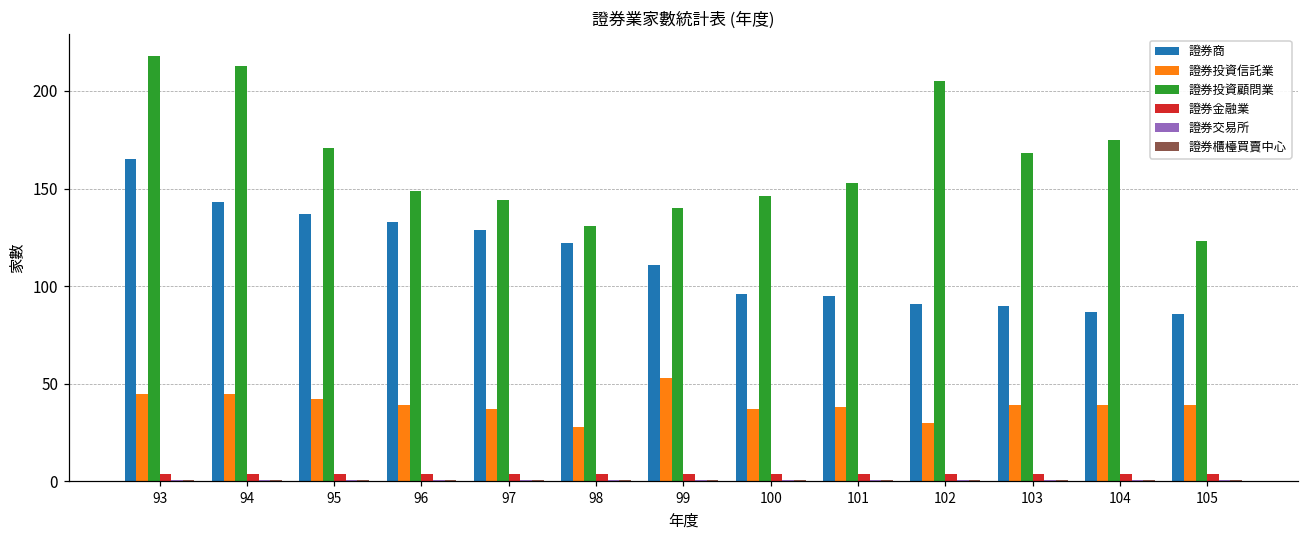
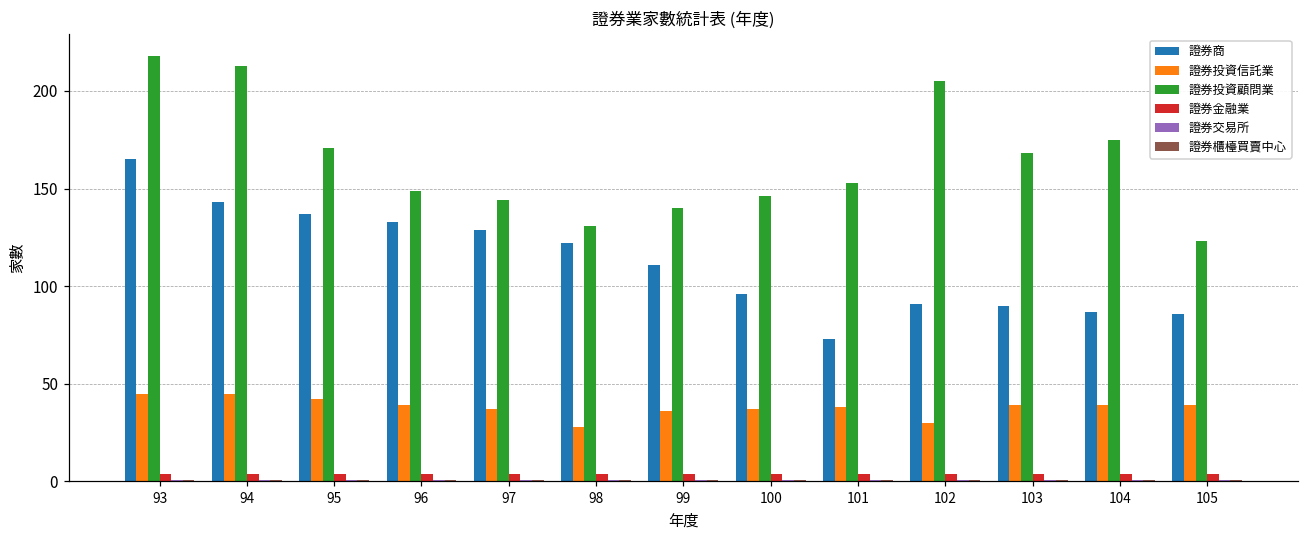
證券投資信託業, 99: 53 -> 36
證券商, 101: 95 -> 73
